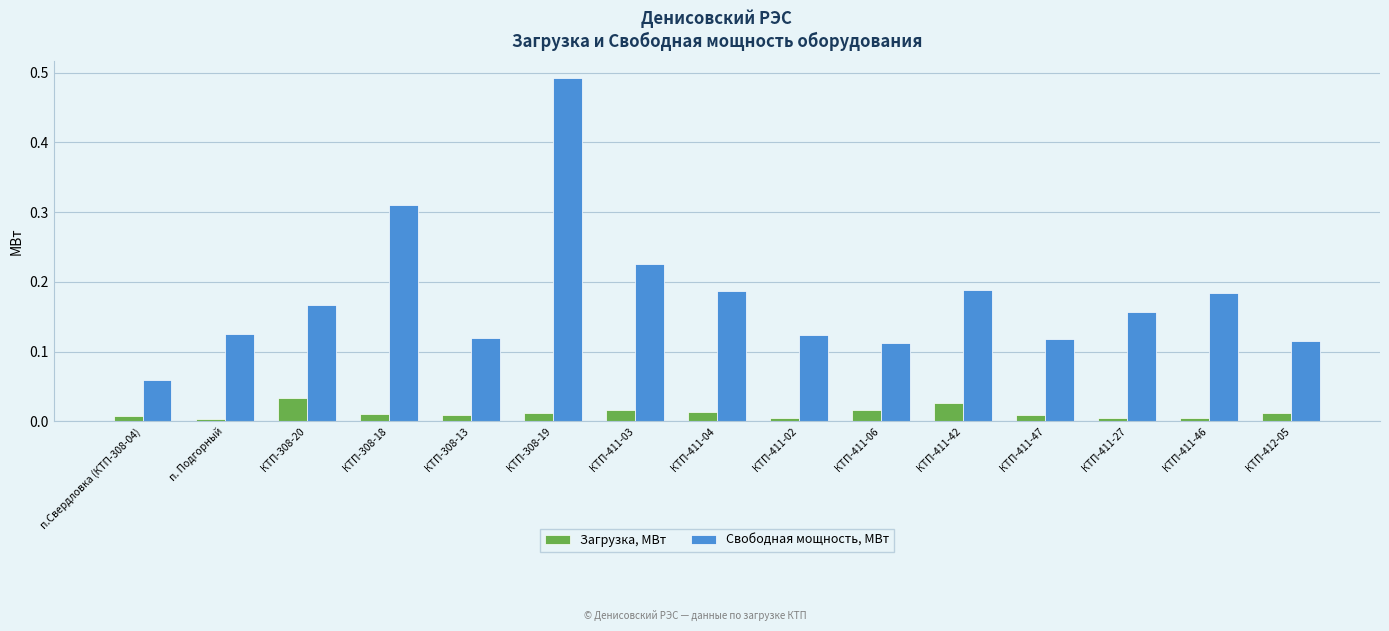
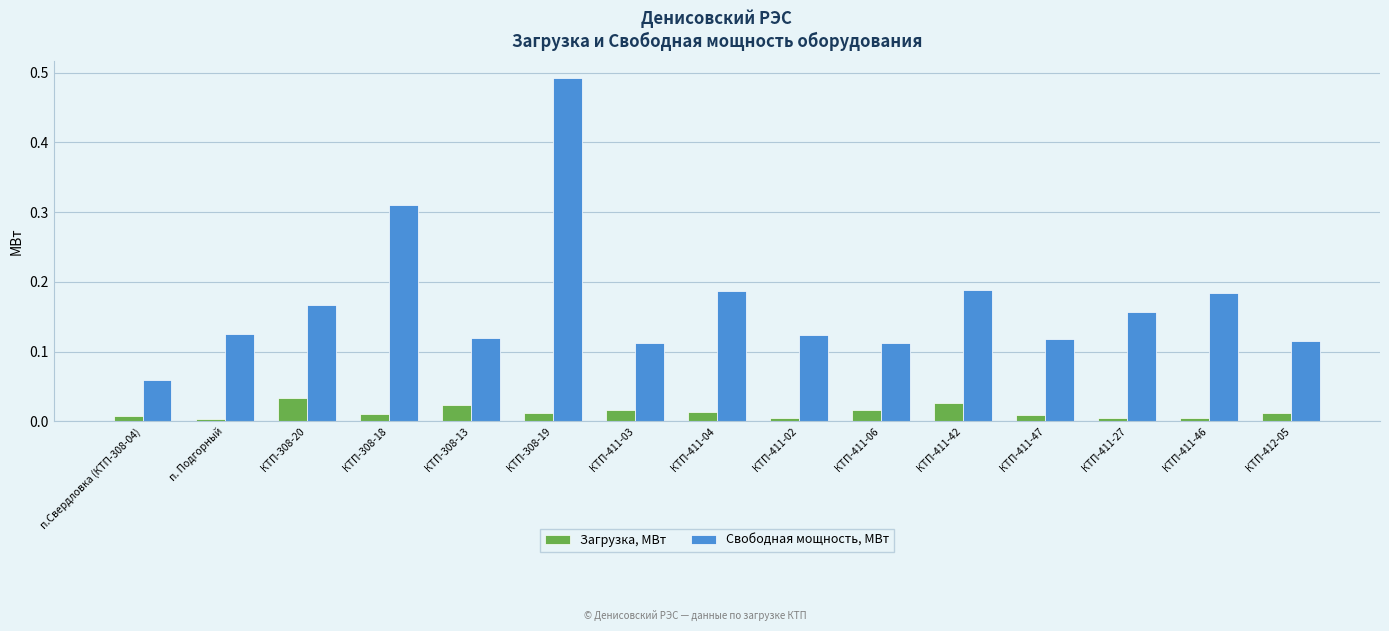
Загрузка, МВт, КТП-308-13: 0.01 -> 0.02
Свободная мощность, МВт, КТП-411-03: 0.23 -> 0.11
